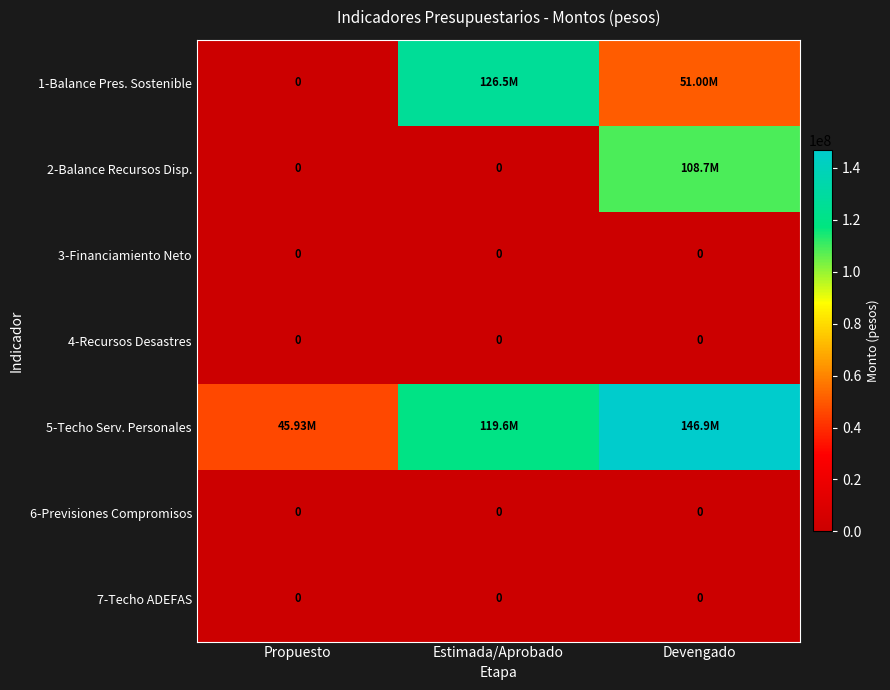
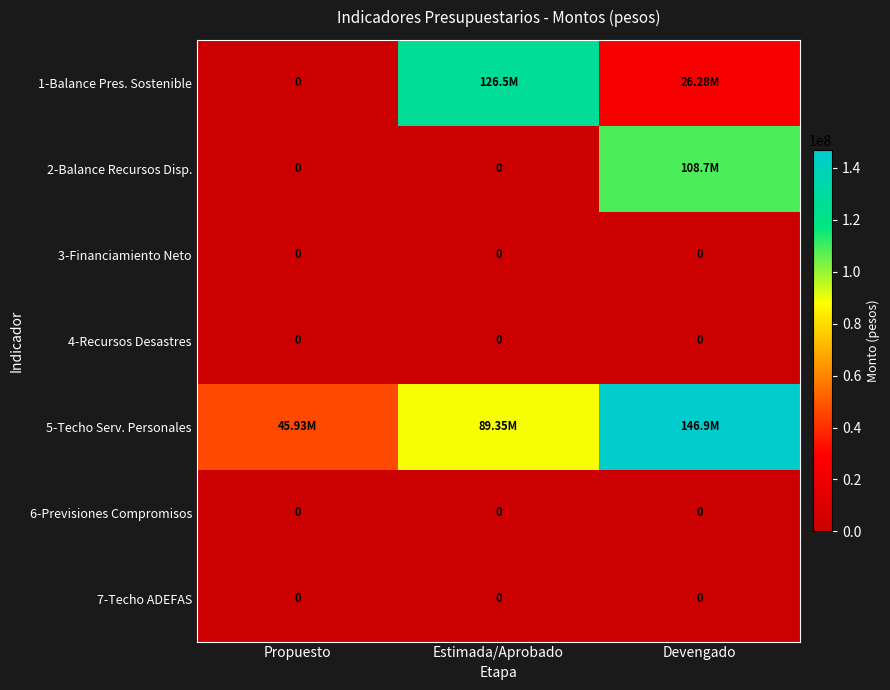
1-Balance Pres. Sostenible, Devengado: 51.00M -> 26.28M
5-Techo Serv. Personales, Estimada/Aprobado: 119.6M -> 89.35M
